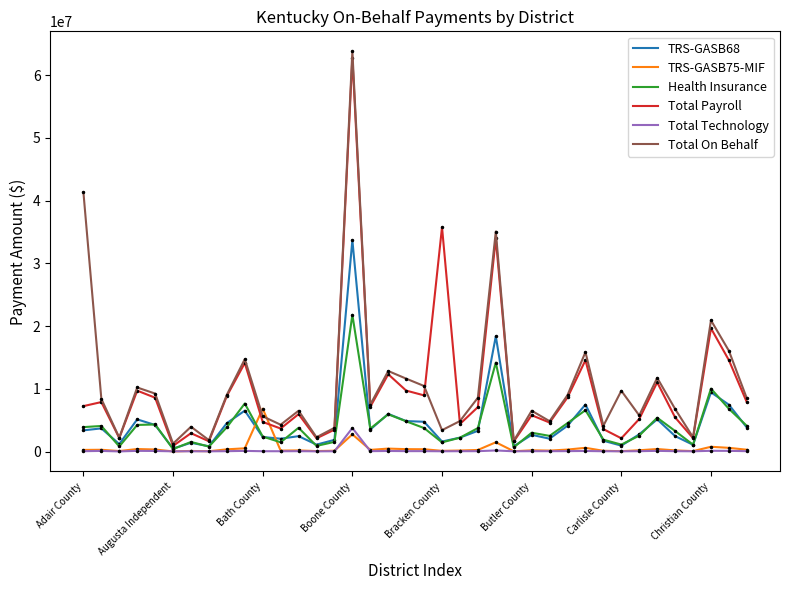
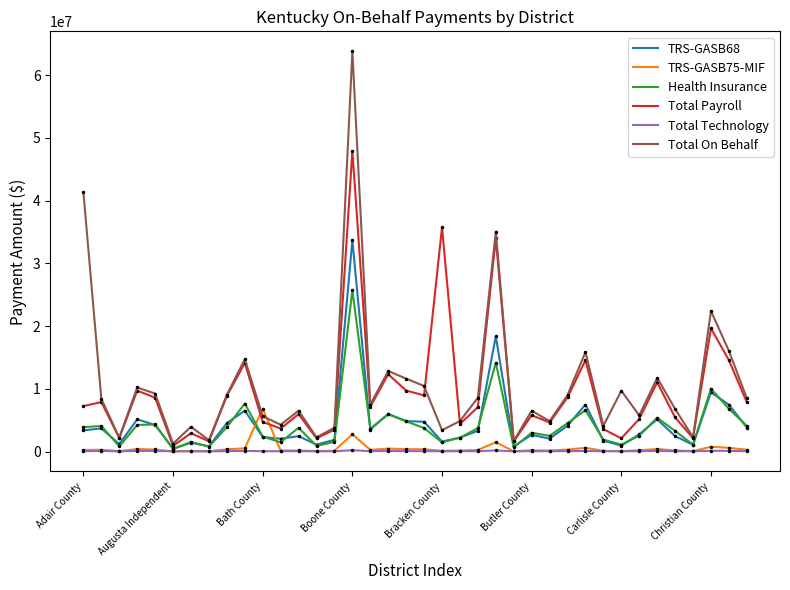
Health Insurance, Boone County: 22000000 -> 26000000
Total Payroll, Boone County: 63000000 -> 48000000
Total Technology, Boone County: 4000000 -> 0
Total On Behalf, Christian County: 21000000 -> 22000000
